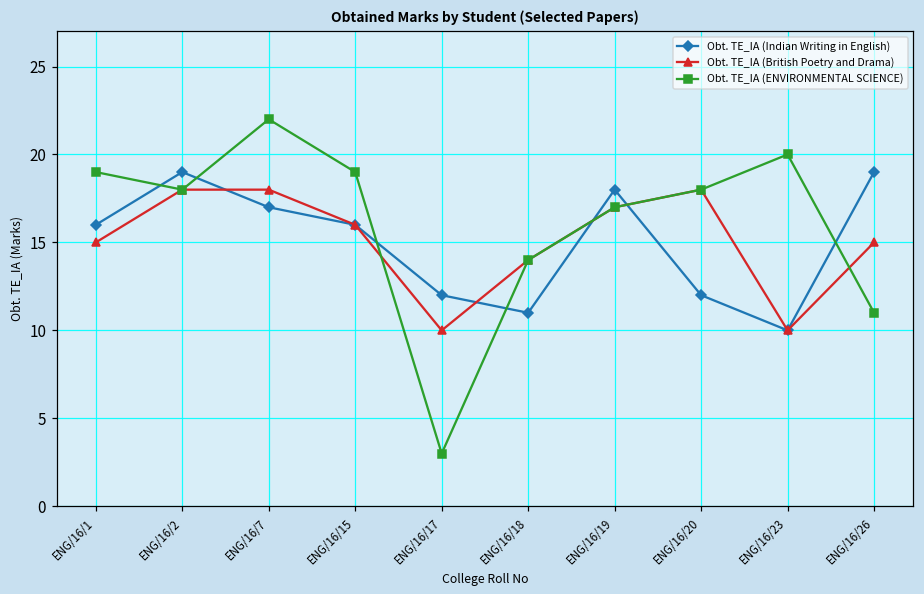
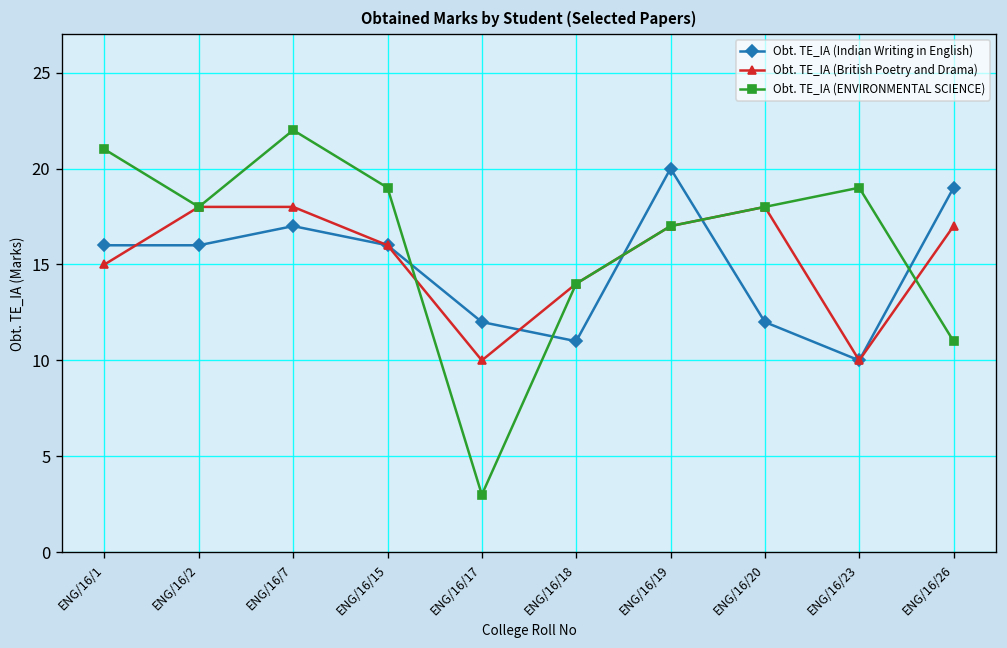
Obt. TE_IA (ENVIRONMENTAL SCIENCE), ENG/16/1: 19 -> 21
Obt. TE_IA (Indian Writing in English), ENG/16/2: 19 -> 16
Obt. TE_IA (Indian Writing in English), ENG/16/19: 18 -> 20
Obt. TE_IA (ENVIRONMENTAL SCIENCE), ENG/16/23: 20 -> 19
Obt. TE_IA (British Poetry and Drama), ENG/16/26: 15 -> 17
